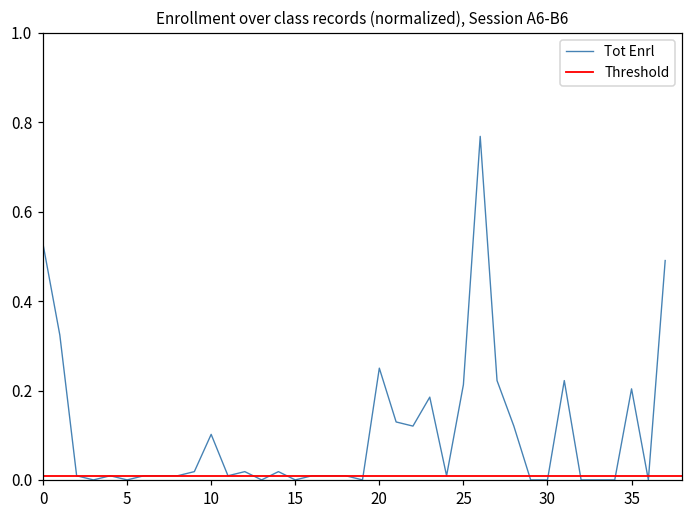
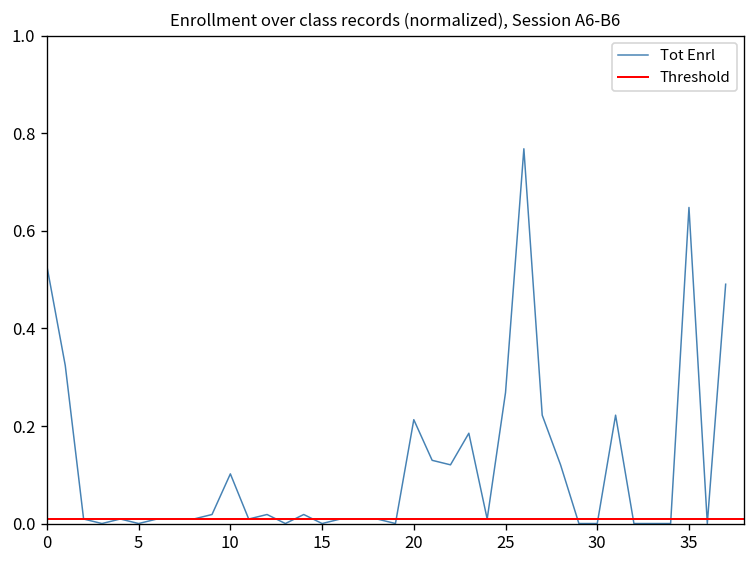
20: 0.25 -> 0.21
25: 0.21 -> 0.27
35: 0.20 -> 0.65
